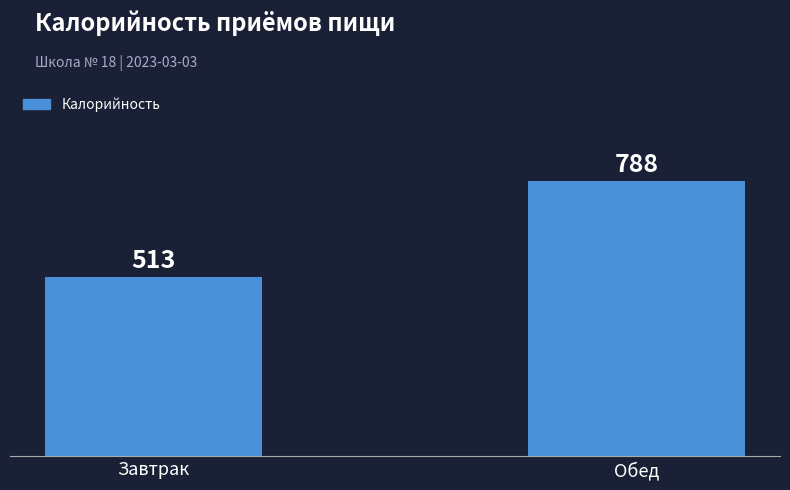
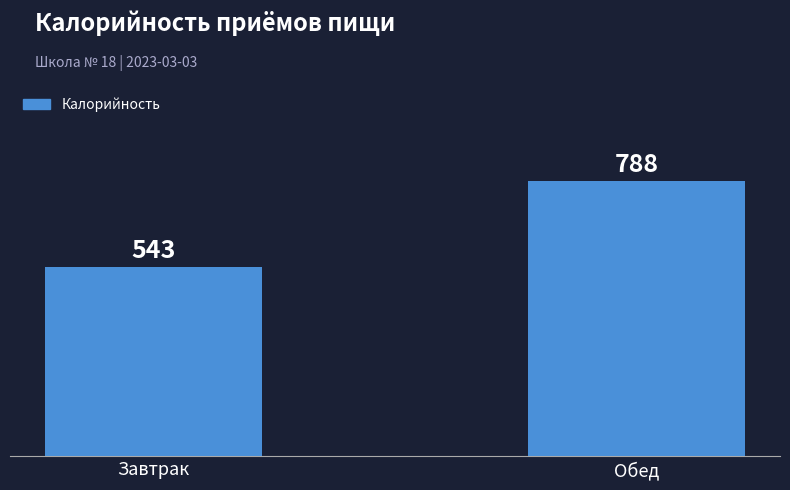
Завтрак: 513 -> 543
